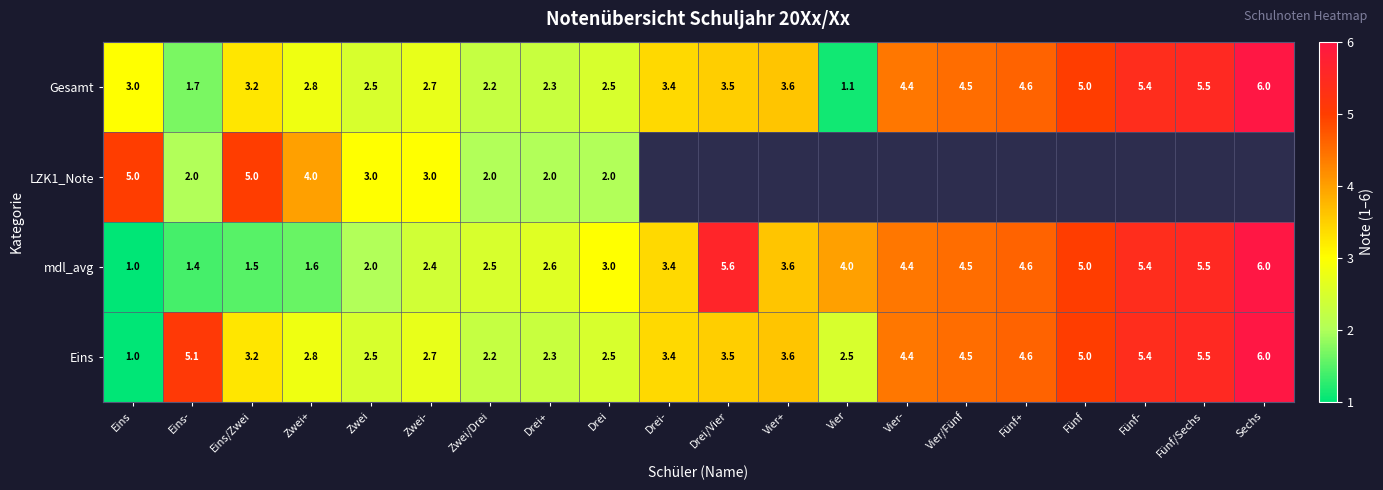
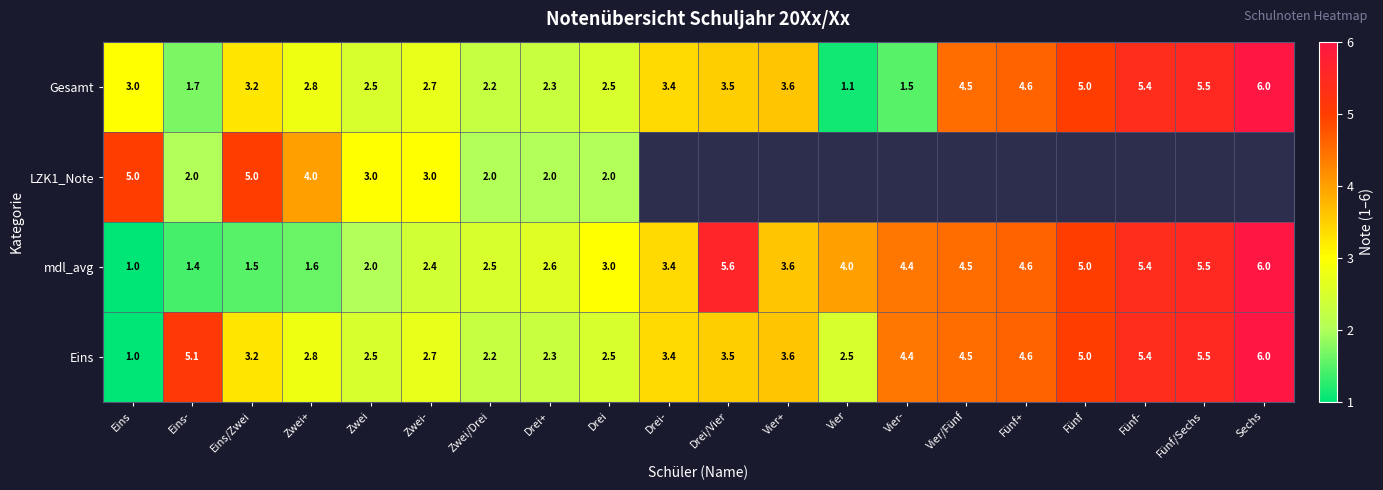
Gesamt, Vier-: 4.4 -> 1.5
